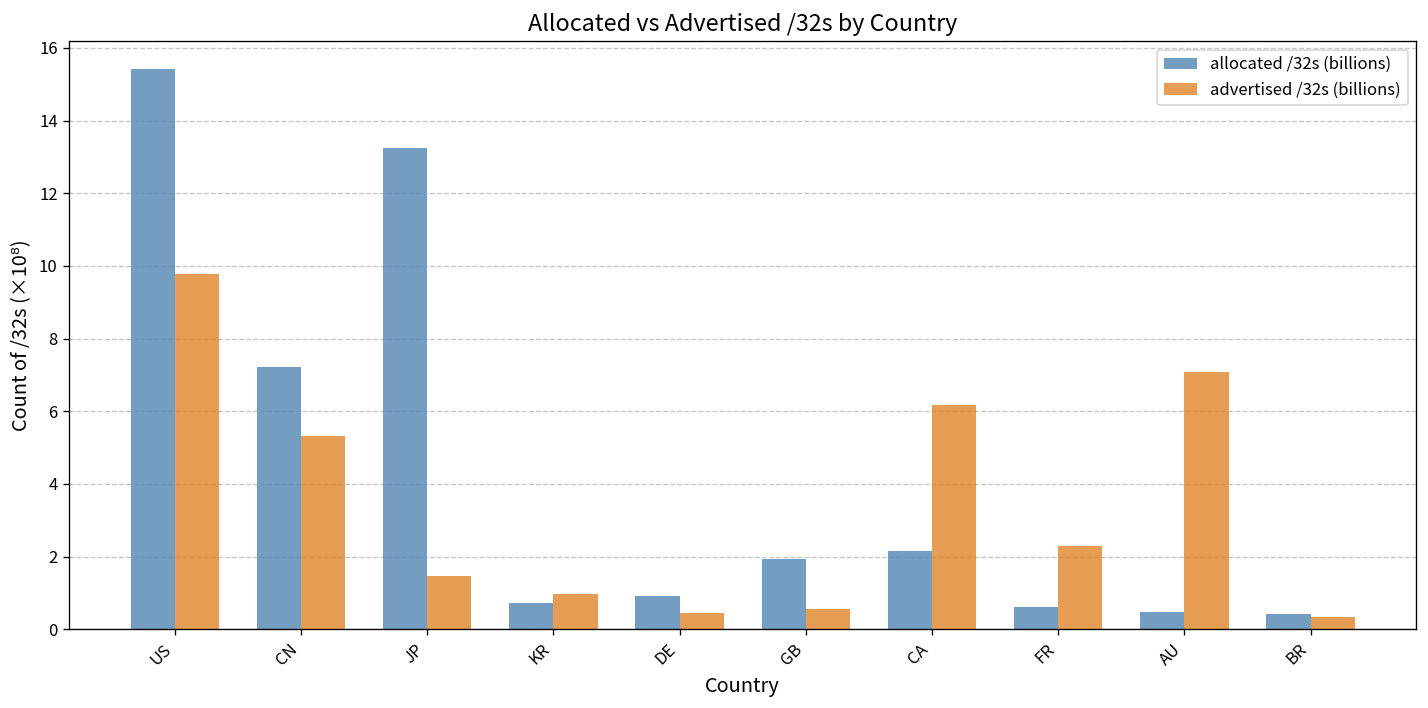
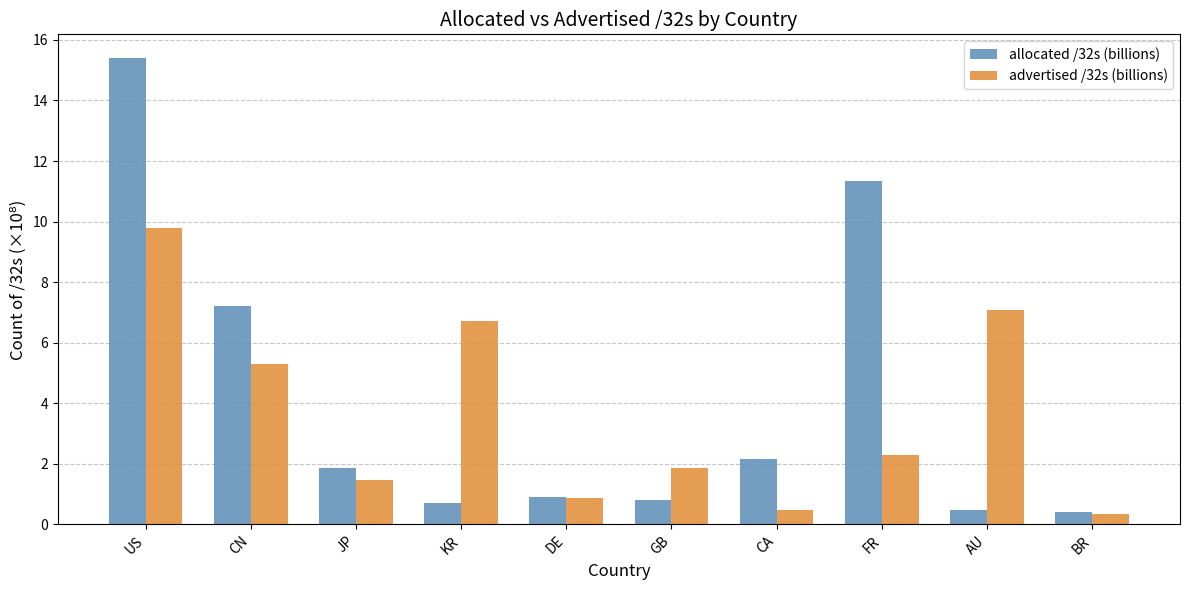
allocated /32s (billions), JP: 13.3 -> 1.9
advertised /32s (billions), KR: 1.0 -> 6.7
advertised /32s (billions), DE: 0.4 -> 0.9
allocated /32s (billions), GB: 1.9 -> 0.8
advertised /32s (billions), GB: 0.6 -> 1.9
advertised /32s (billions), CA: 6.2 -> 0.5
allocated /32s (billions), FR: 0.6 -> 11.3
